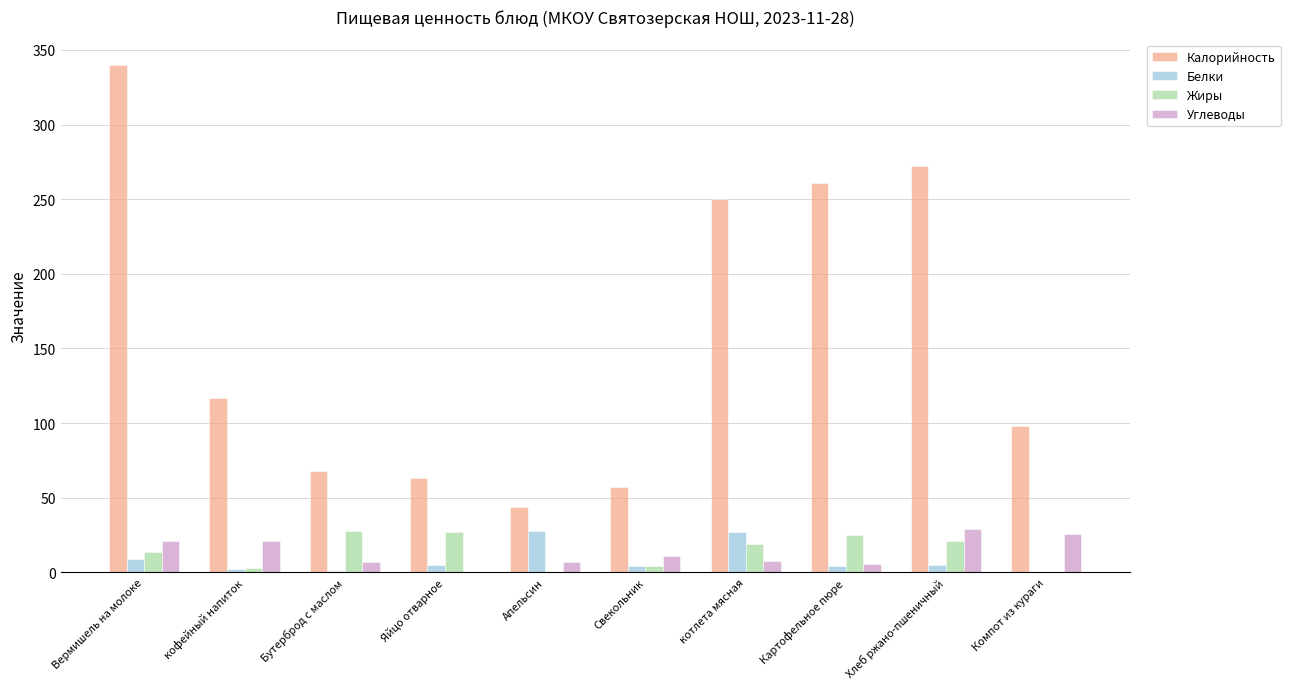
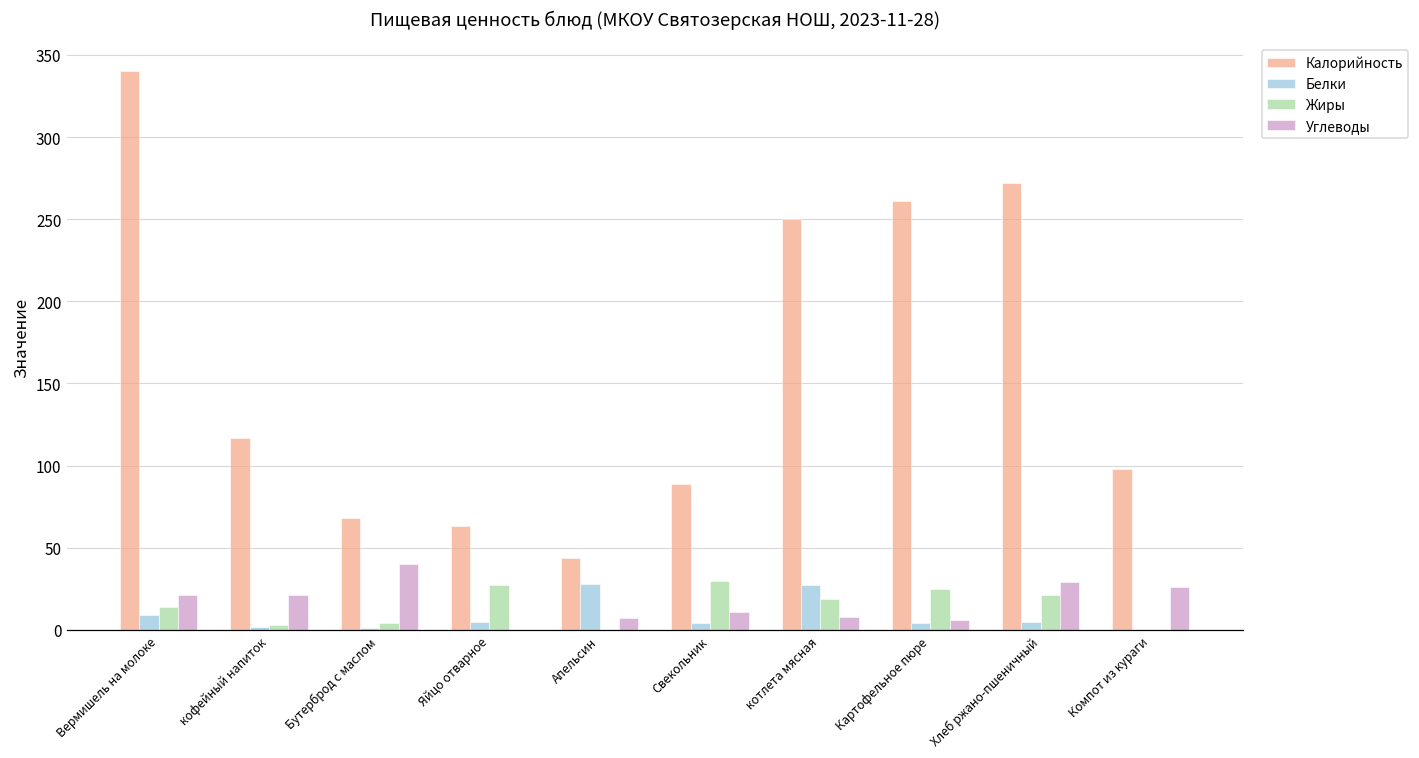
Жиры, Бутерброд с маслом: 28 -> 4
Углеводы, Бутерброд с маслом: 7 -> 40
Калорийность, Свекольник: 57 -> 89
Жиры, Свекольник: 4 -> 30
